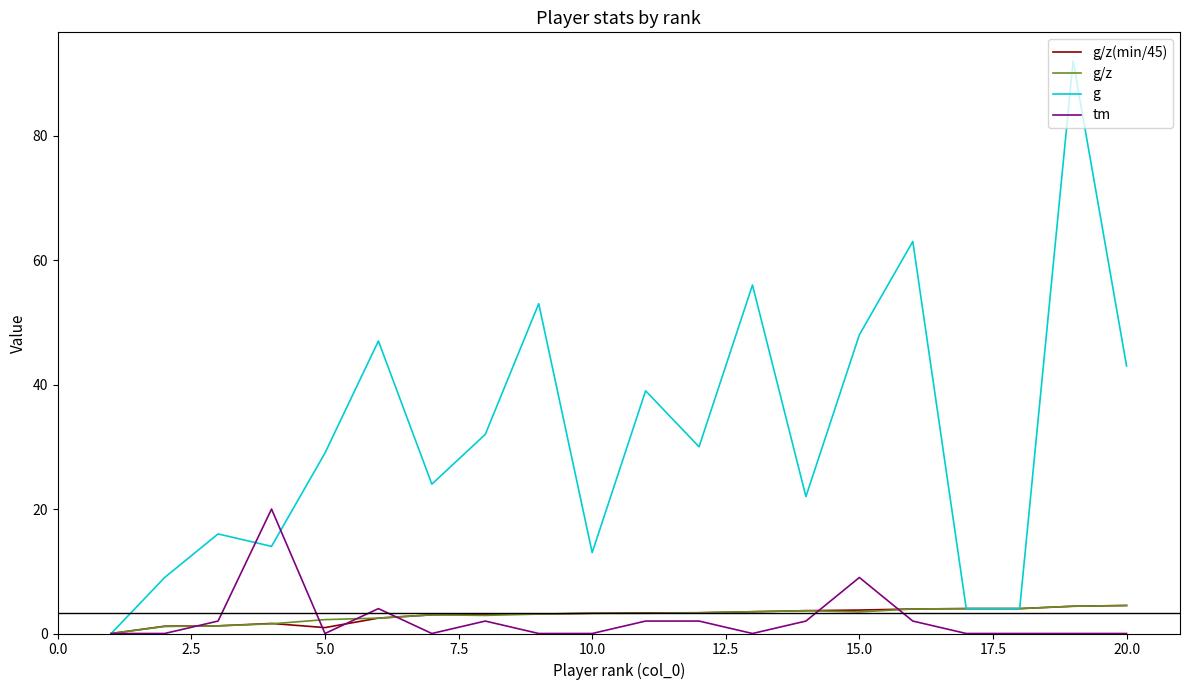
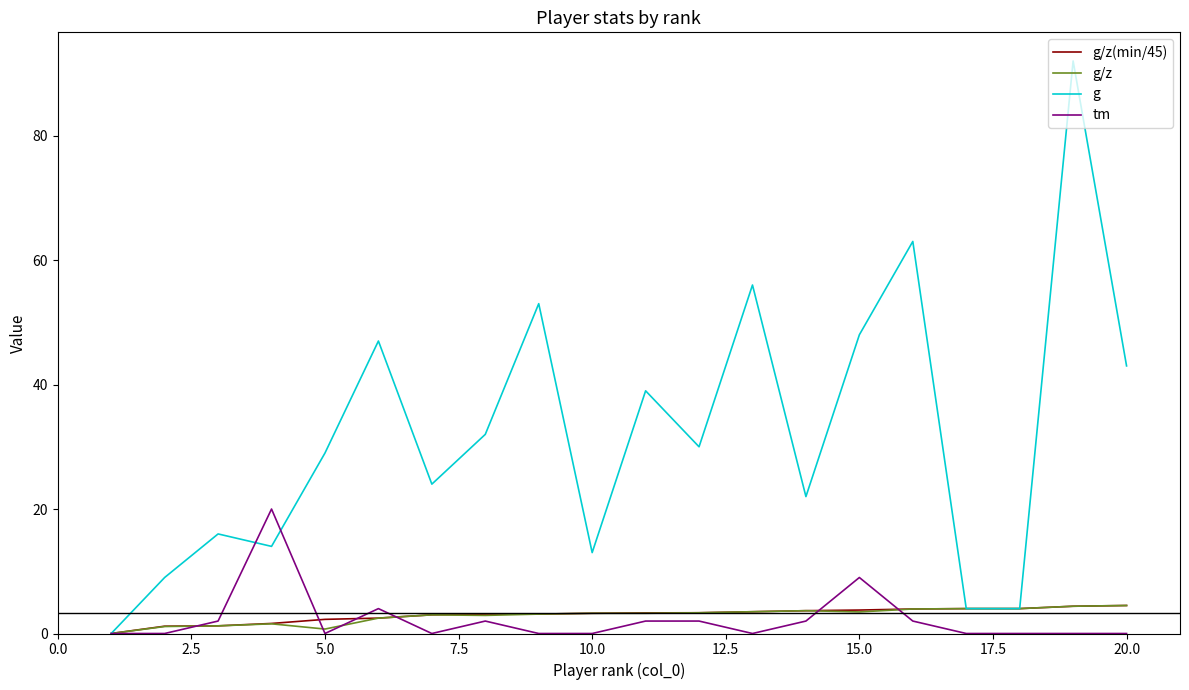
g/z(min/45), 5.0: 1 -> 2
g/z, 5.0: 2 -> 1
